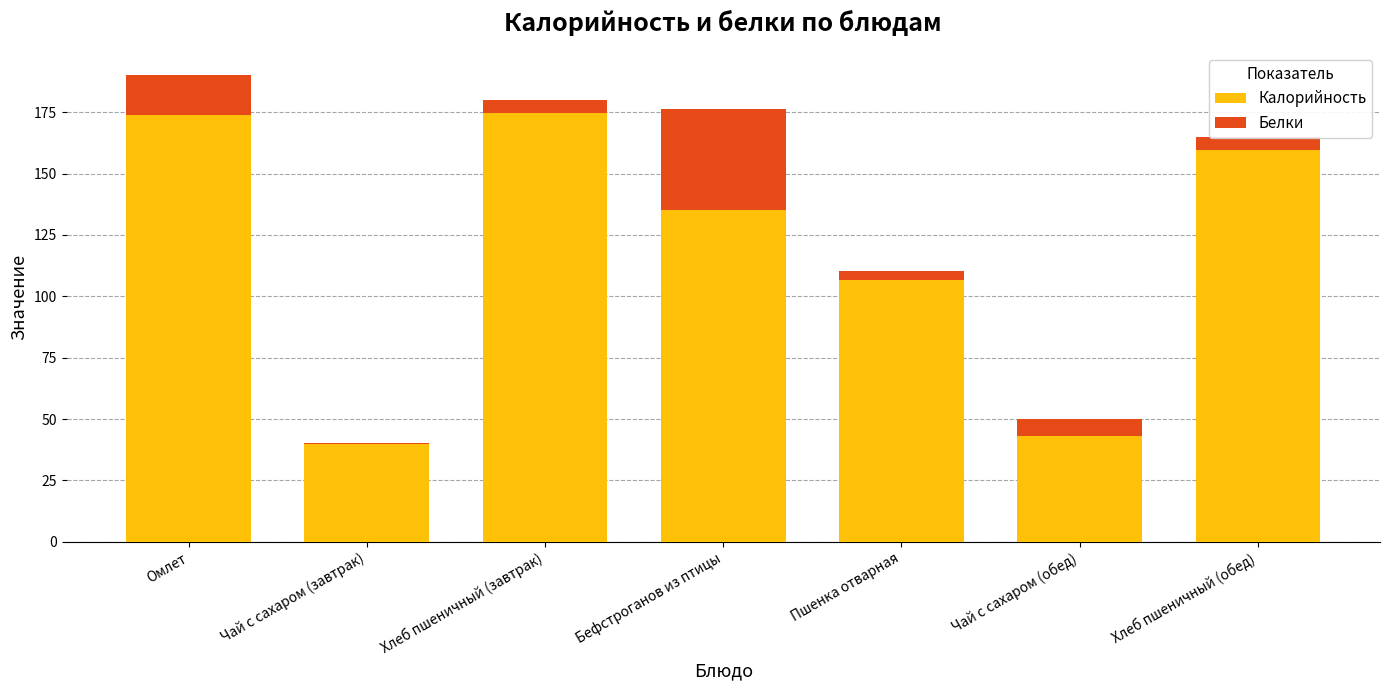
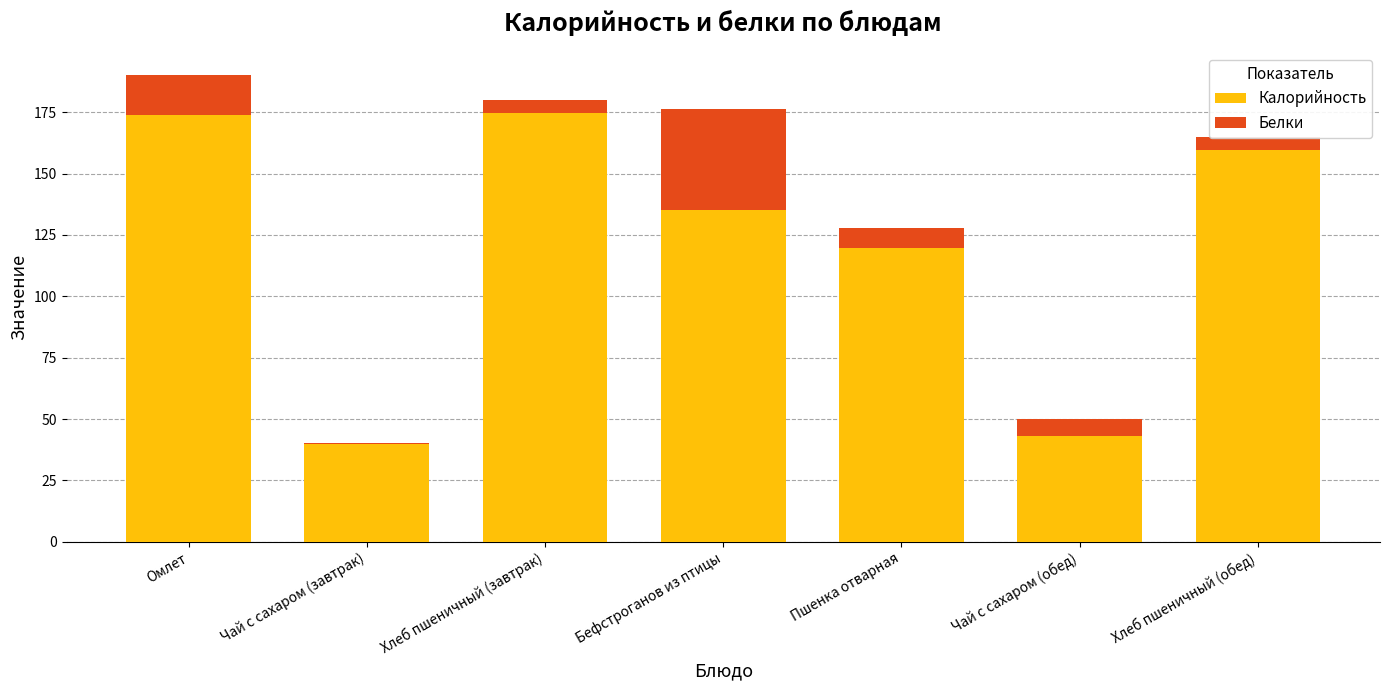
Калорийность, Пшенка отварная: 107 -> 120
Белки, Пшенка отварная: 4 -> 8
